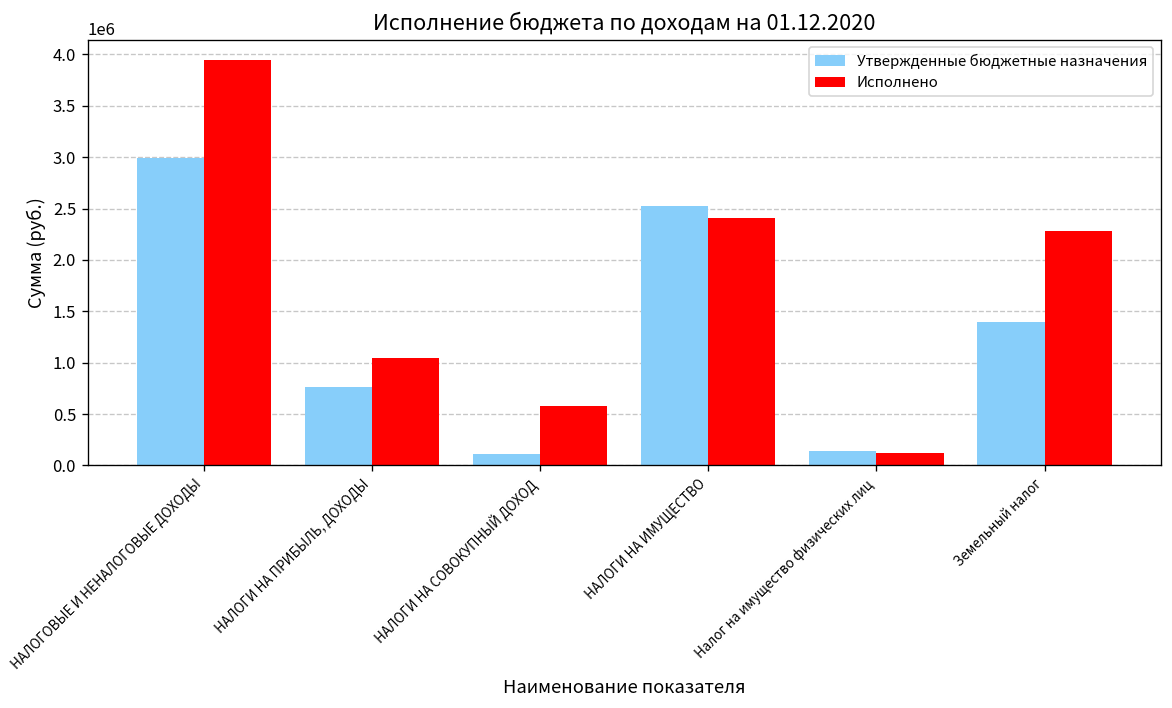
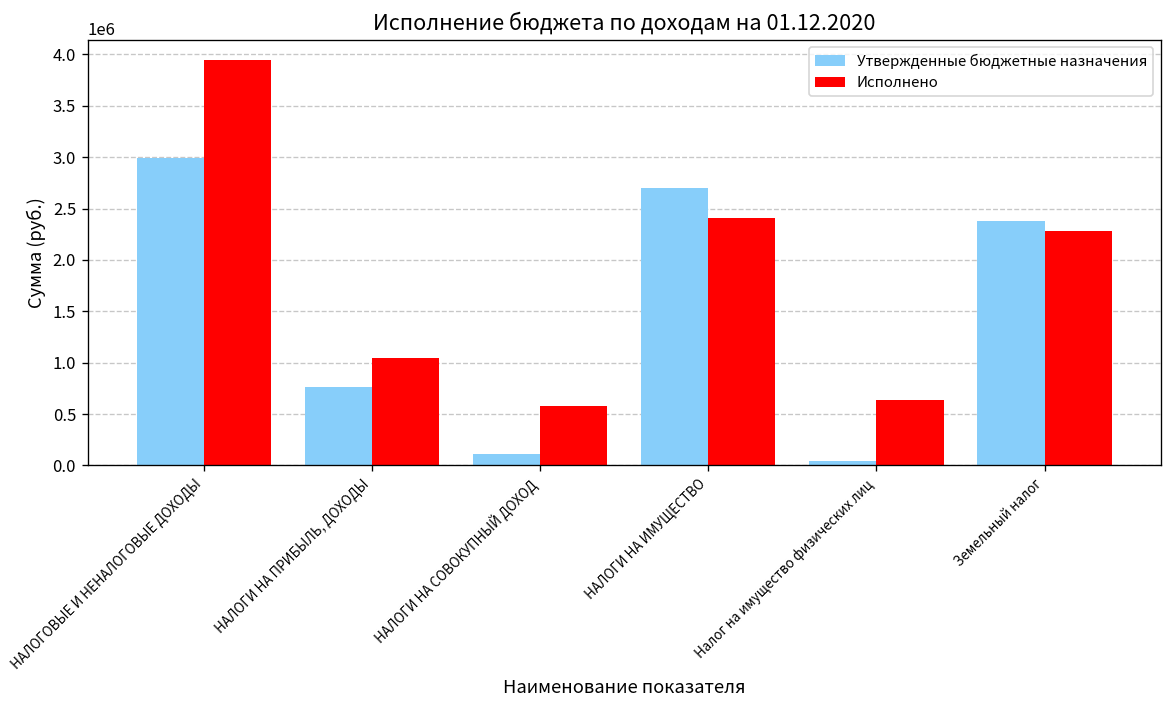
Утвержденные бюджетные назначения, НАЛОГИ НА ИМУЩЕСТВО: 2500000 -> 2700000
Утвержденные бюджетные назначения, Налог на имущество физических лиц: 100000 -> 0
Исполнено, Налог на имущество физических лиц: 100000 -> 600000
Утвержденные бюджетные назначения, Земельный налог: 1400000 -> 2400000
